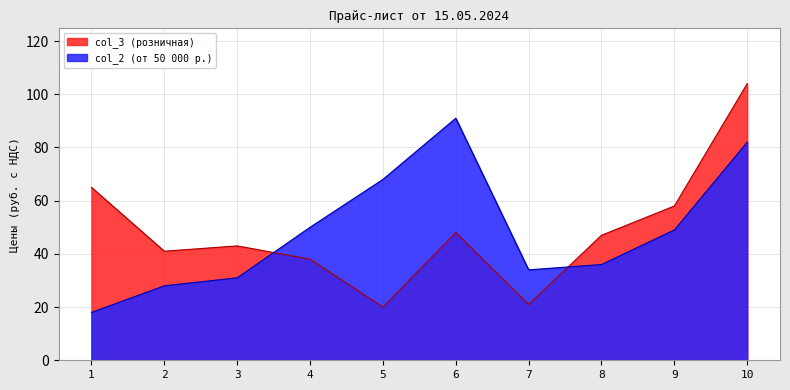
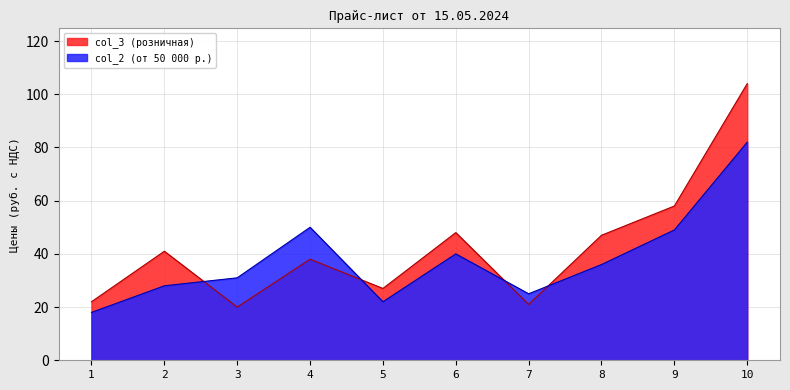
col_3 (розничная), 1: 65 -> 22
col_3 (розничная), 3: 43 -> 20
col_3 (розничная), 5: 20 -> 27
col_2 (от 50 000 р.), 5: 68 -> 22
col_2 (от 50 000 р.), 6: 91 -> 40
col_2 (от 50 000 р.), 7: 34 -> 25
